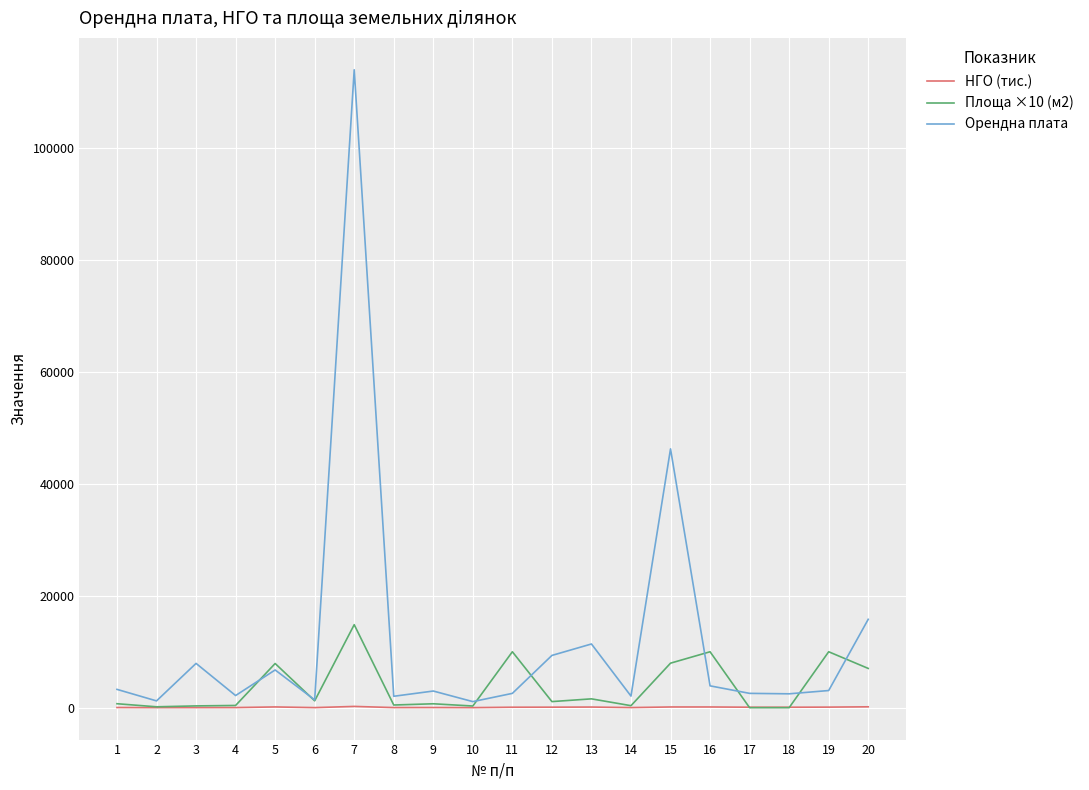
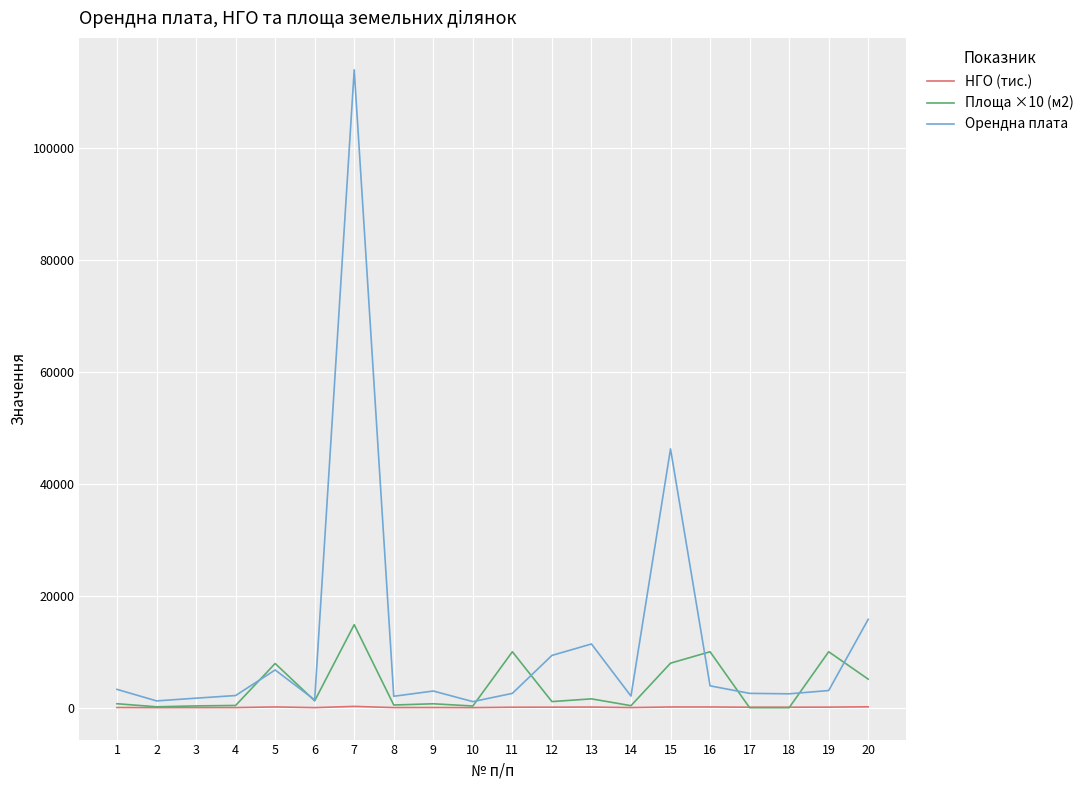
Орендна плата, 3: 8000 -> 2000
Площа ×10 (м2), 20: 7000 -> 5000
